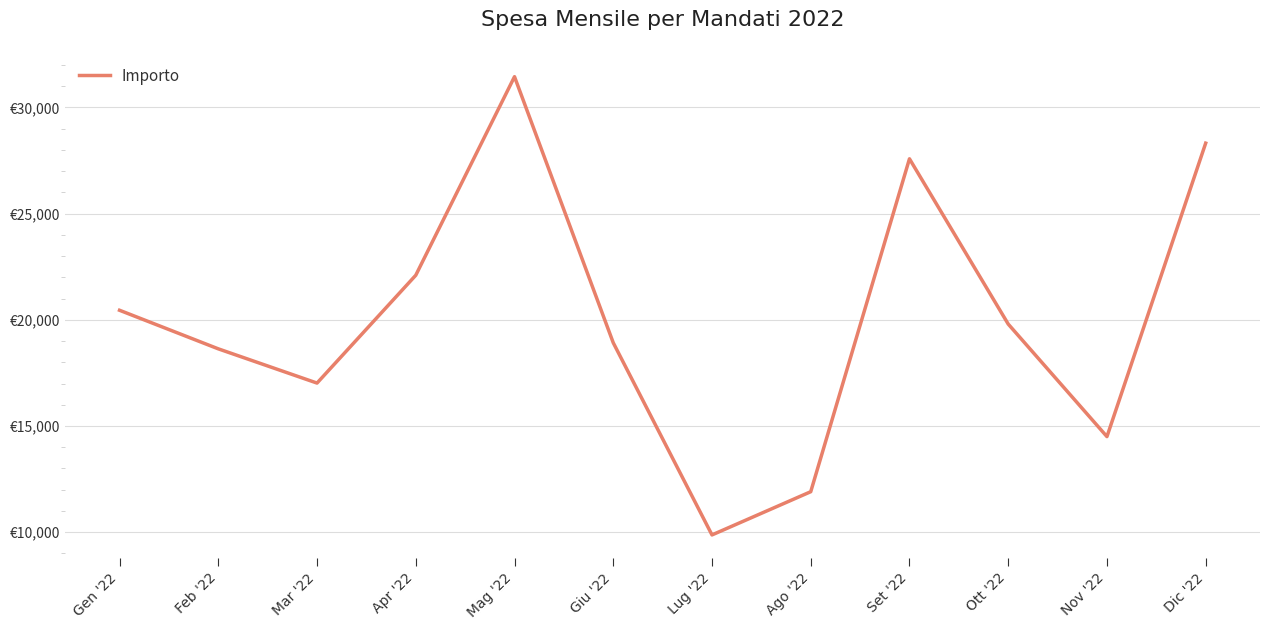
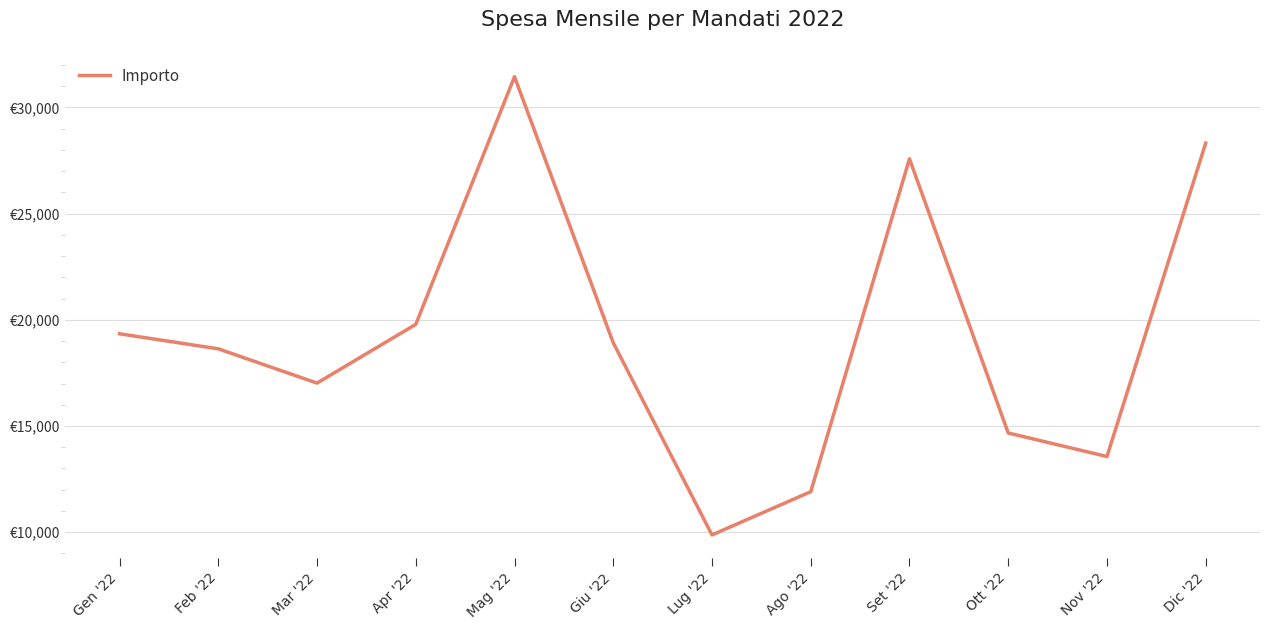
Gen '22: €20,500 -> €19,300
Apr '22: €22,100 -> €19,800
Ott '22: €19,800 -> €14,700
Nov '22: €14,500 -> €13,600
